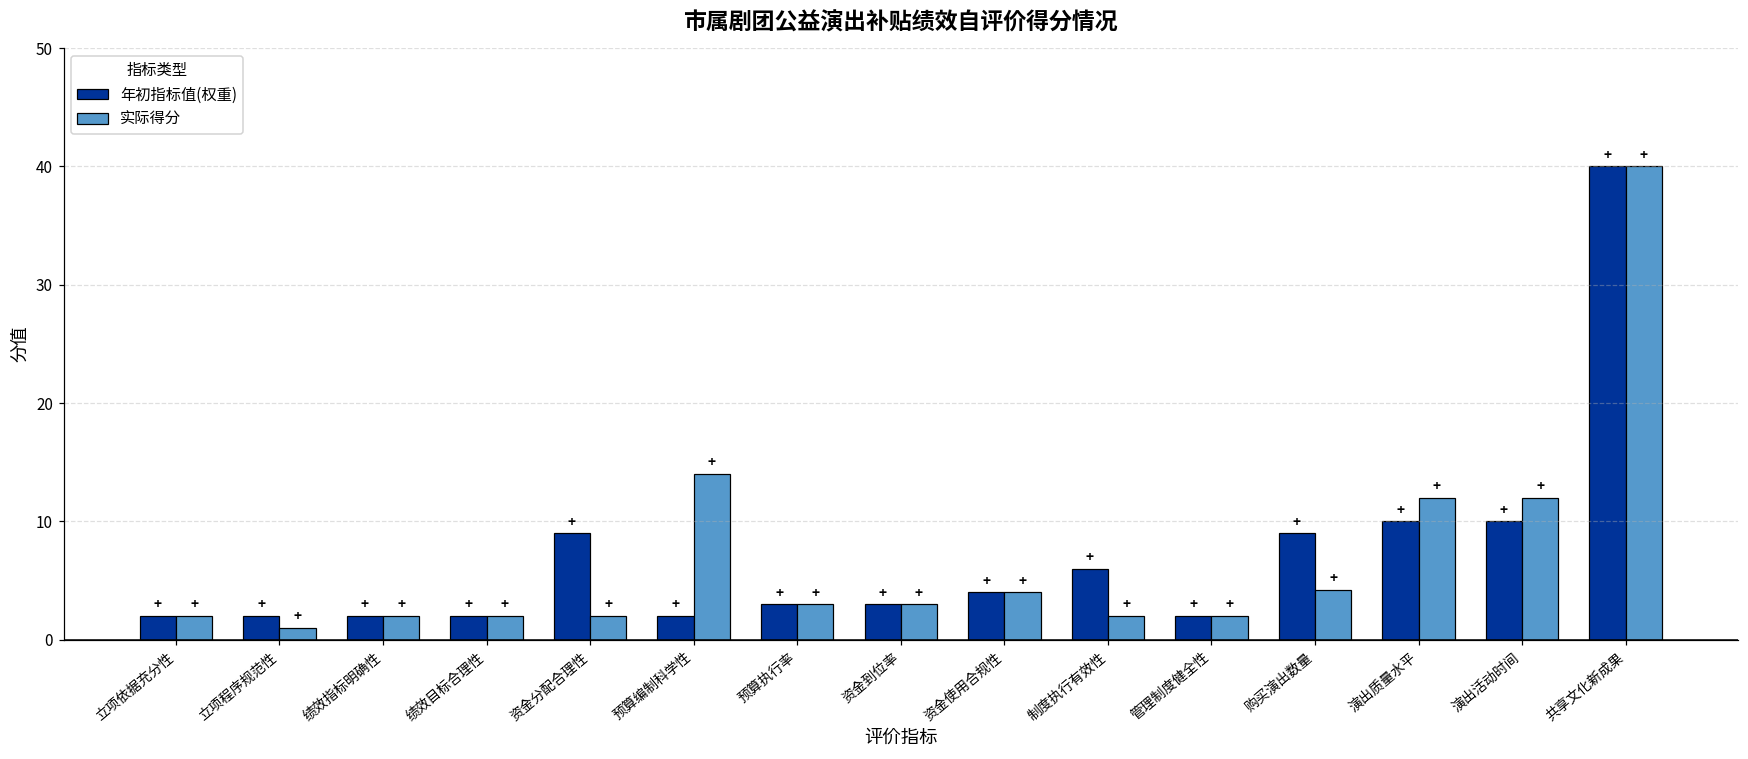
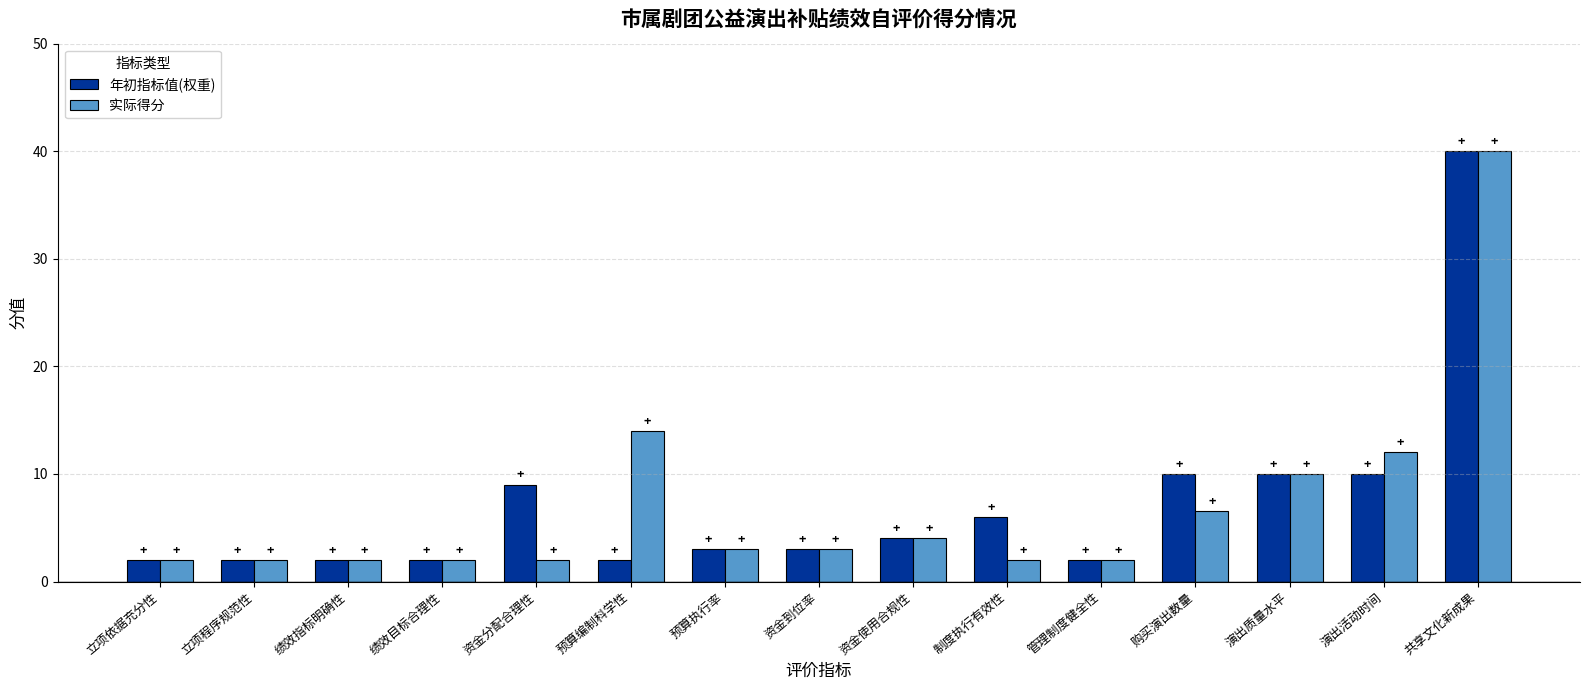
实际得分, 立项程序规范性: 1 -> 2
年初指标值(权重), 购买演出数量: 9 -> 10
实际得分, 购买演出数量: 4.2 -> 6.5
实际得分, 演出质量水平: 12 -> 10
